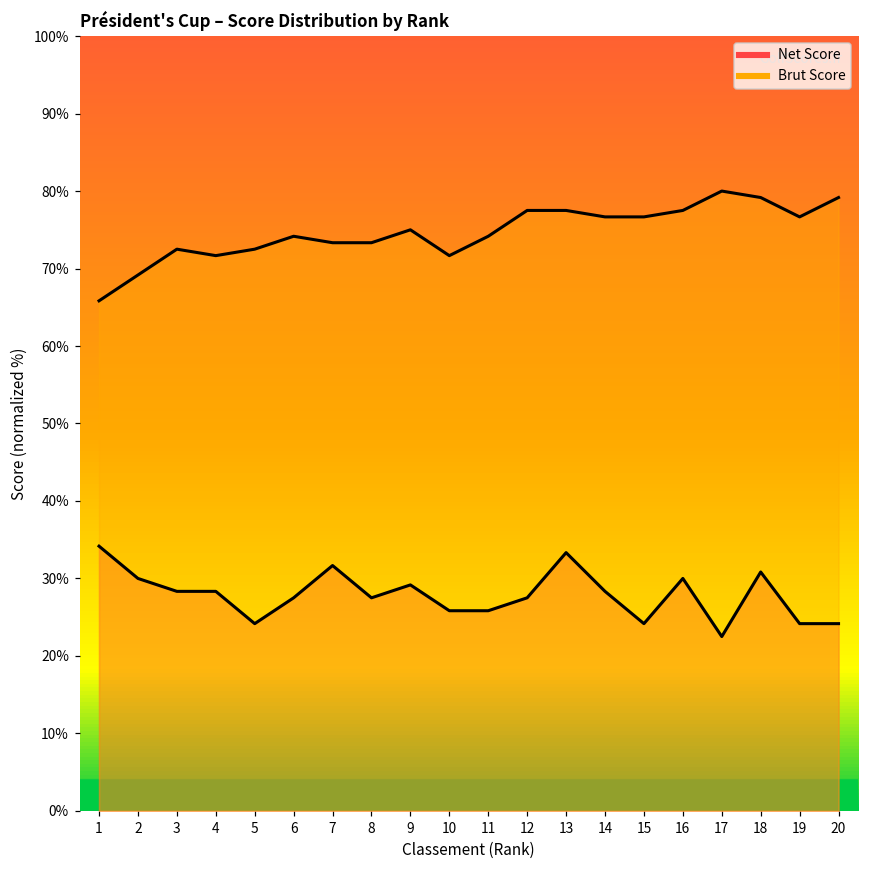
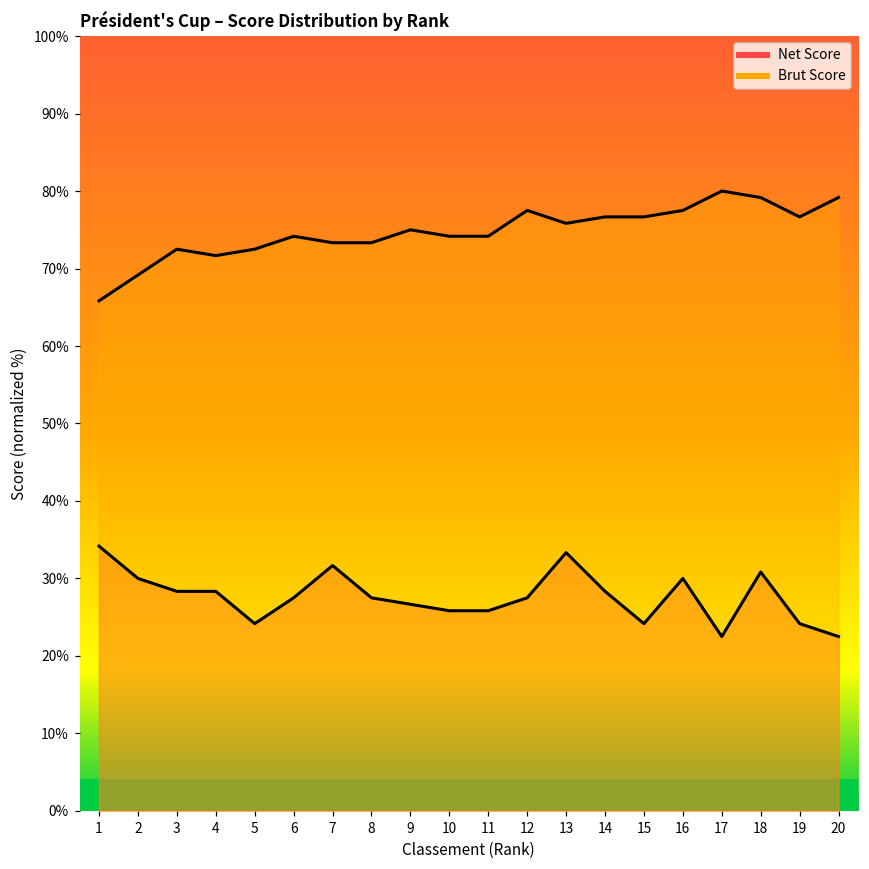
Net Score, 9: 29% -> 27%
Brut Score, 10: 72% -> 74%
Brut Score, 13: 78% -> 76%
Net Score, 20: 24% -> 23%
